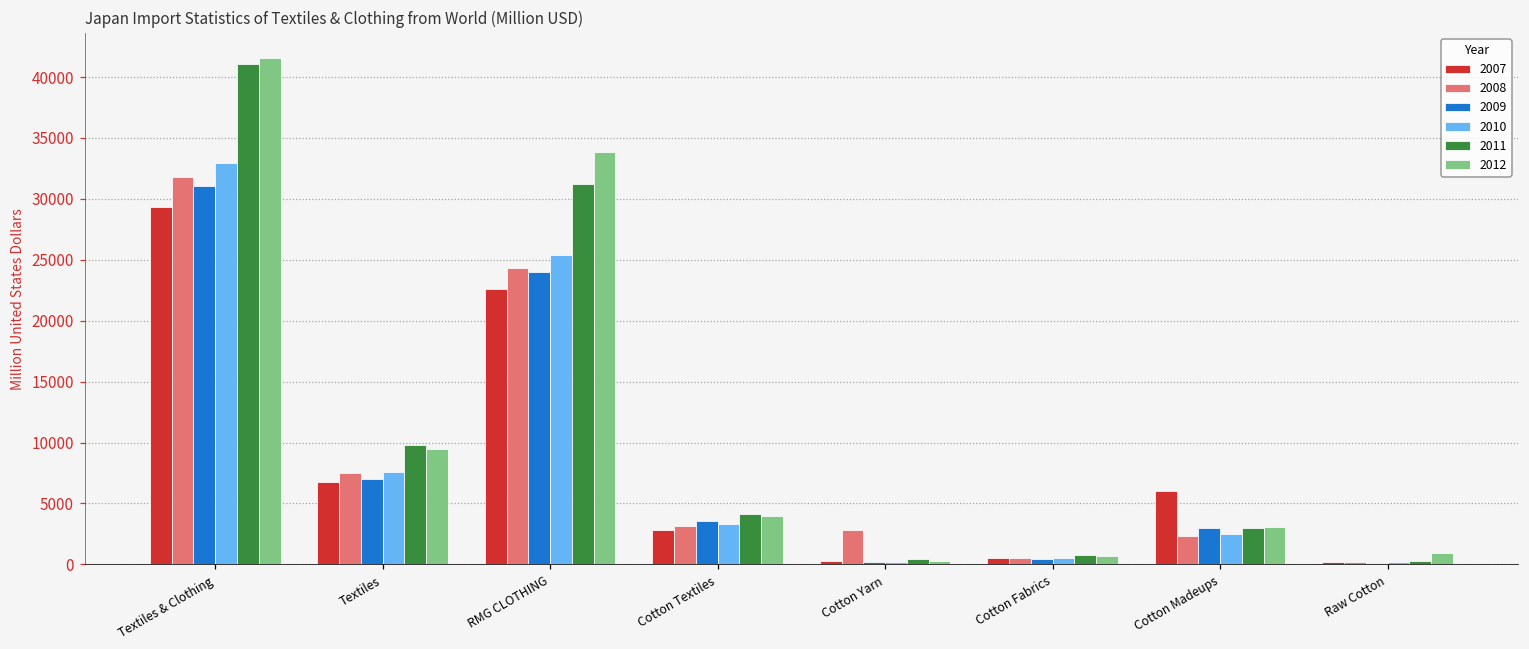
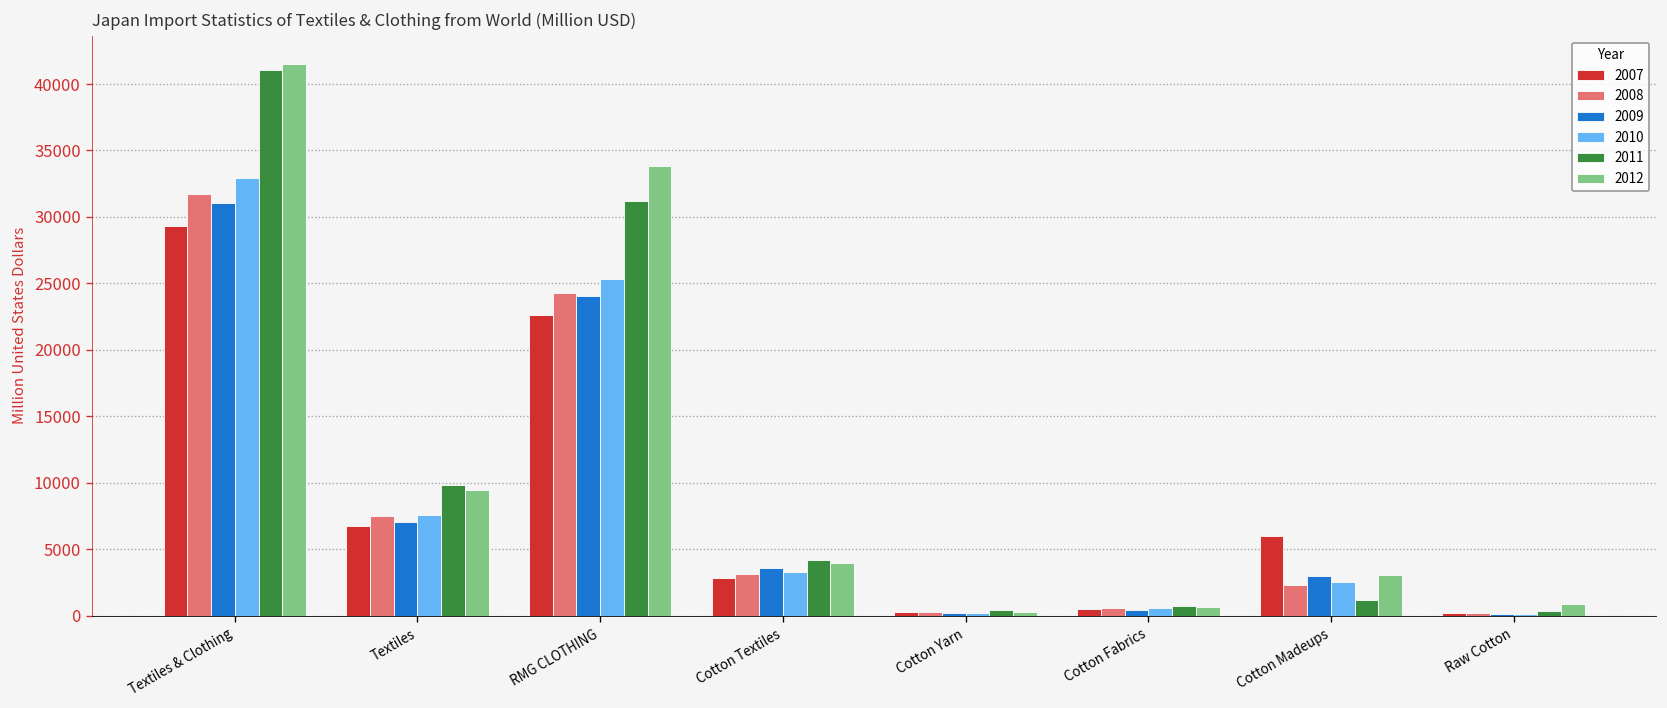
2008, Cotton Yarn: 2800 -> 300
2011, Cotton Madeups: 3000 -> 1200
